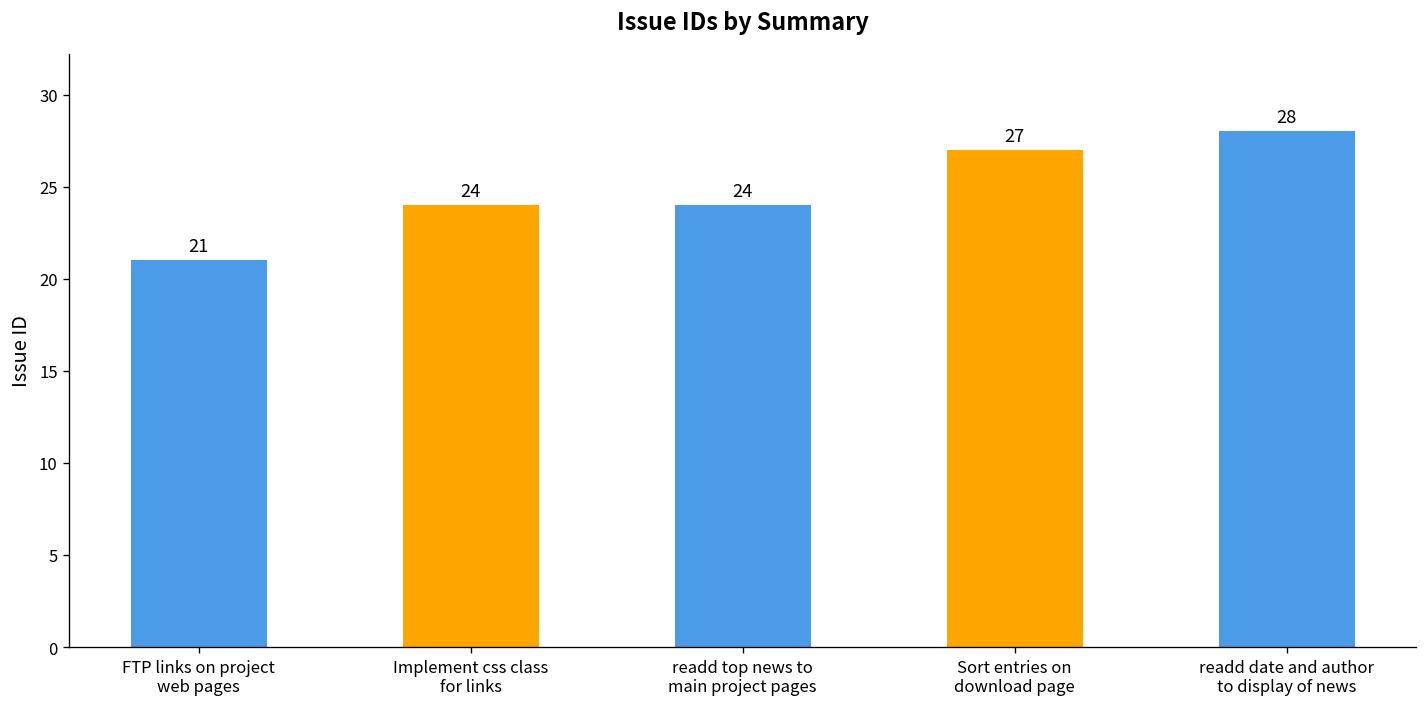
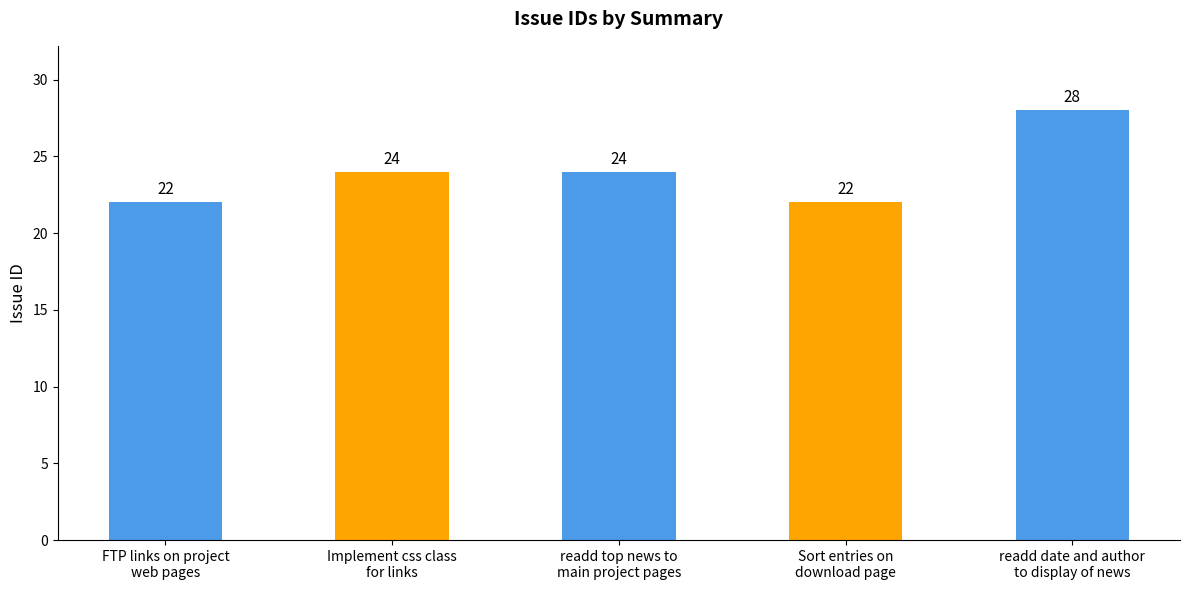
FTP links on project web pages: 21 -> 22
Sort entries on download page: 27 -> 22
